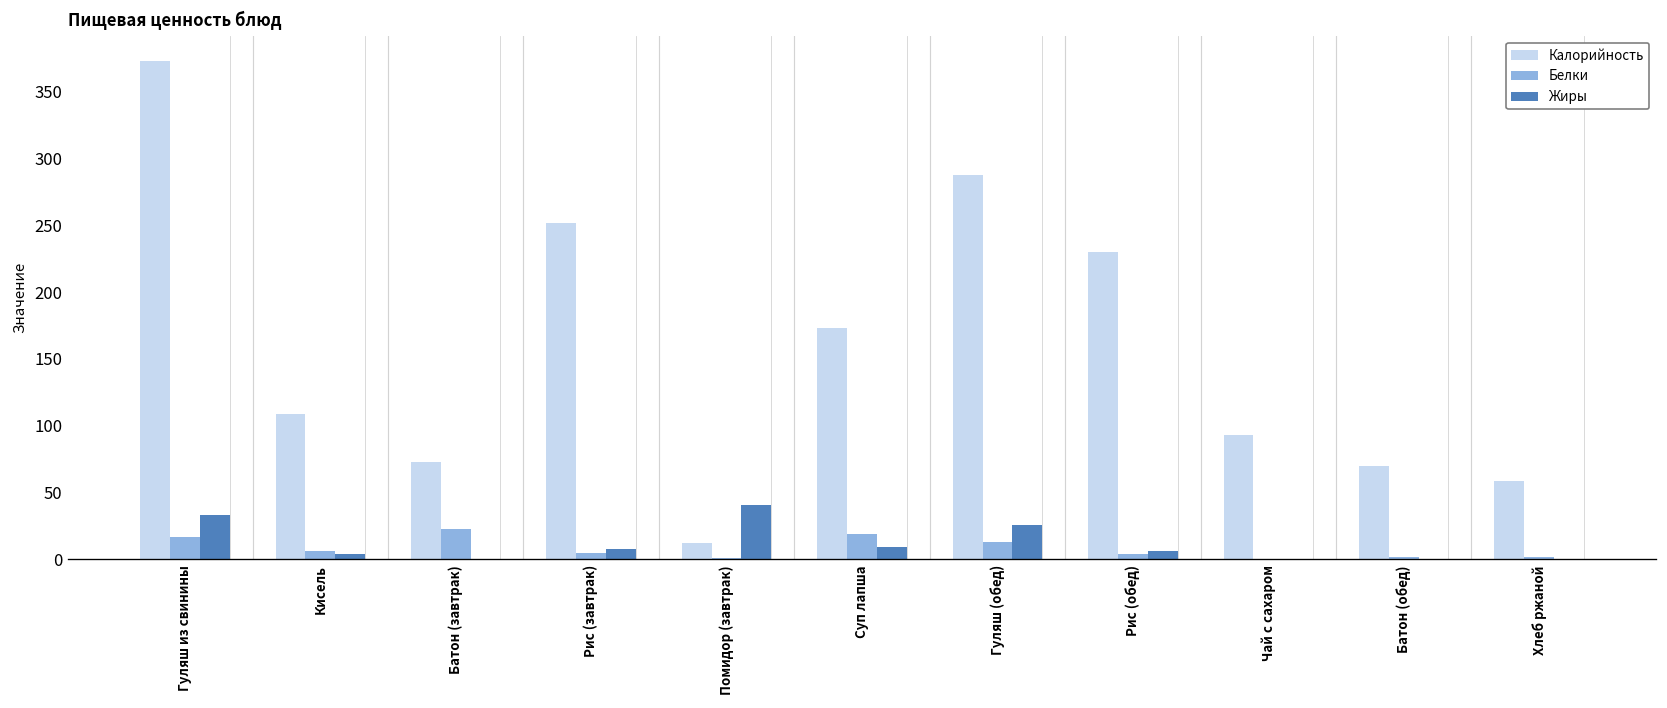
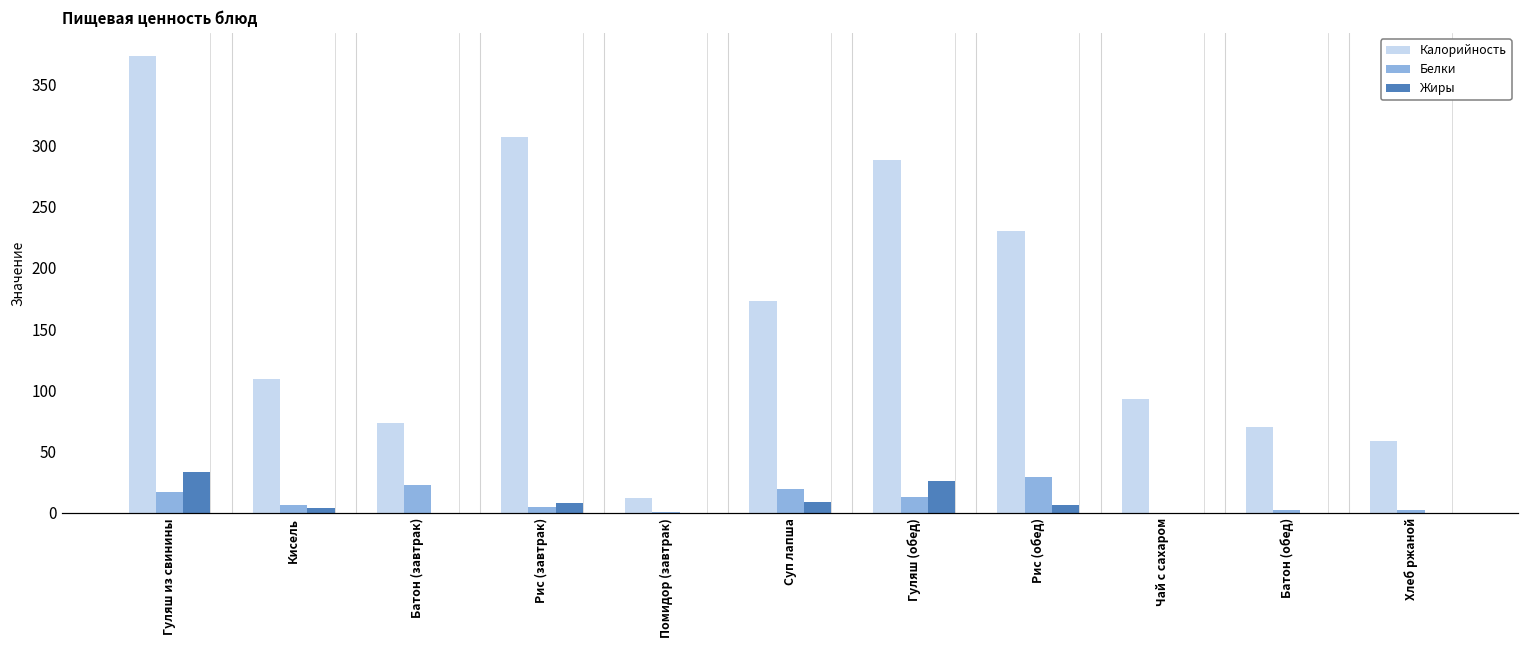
Калорийность, Рис (завтрак): 252 -> 307
Жиры, Помидор (завтрак): 41 -> 0
Белки, Рис (обед): 4 -> 29
